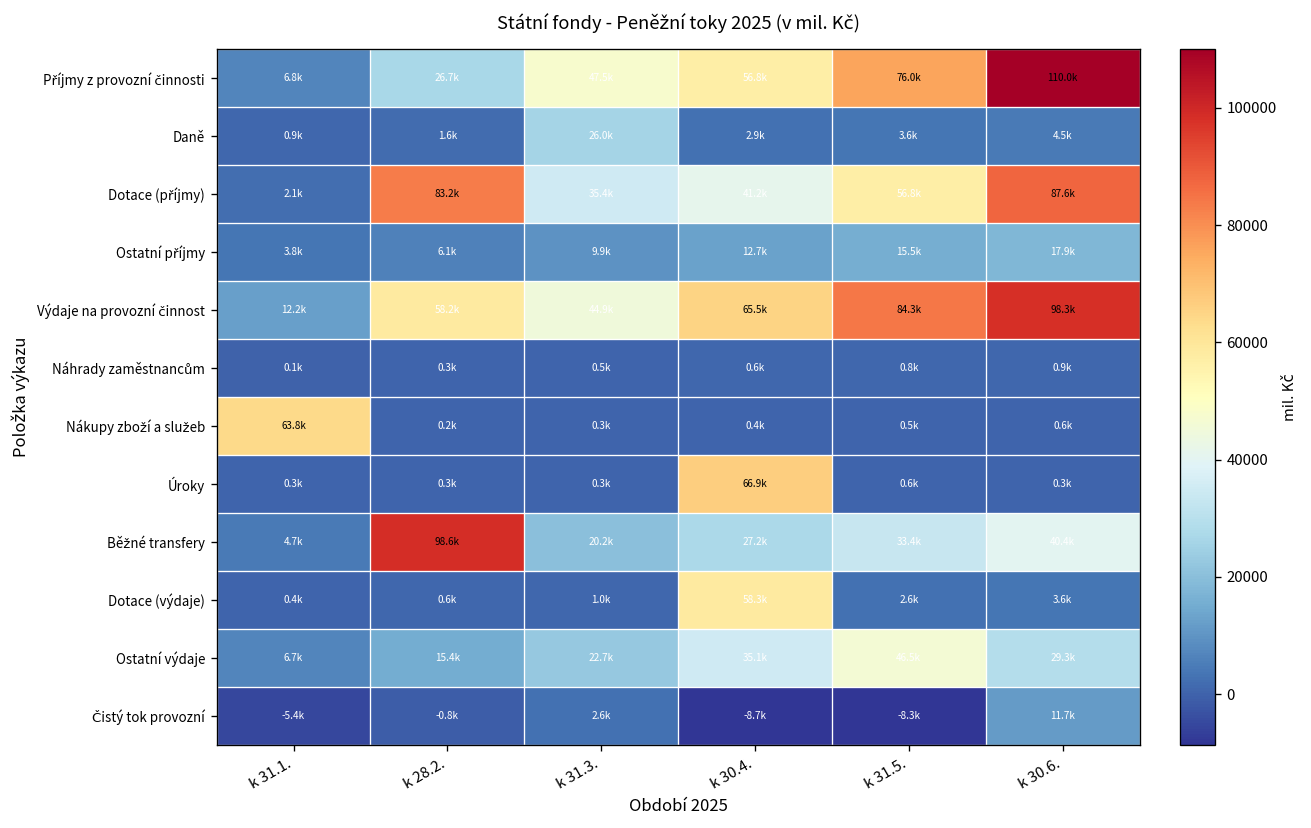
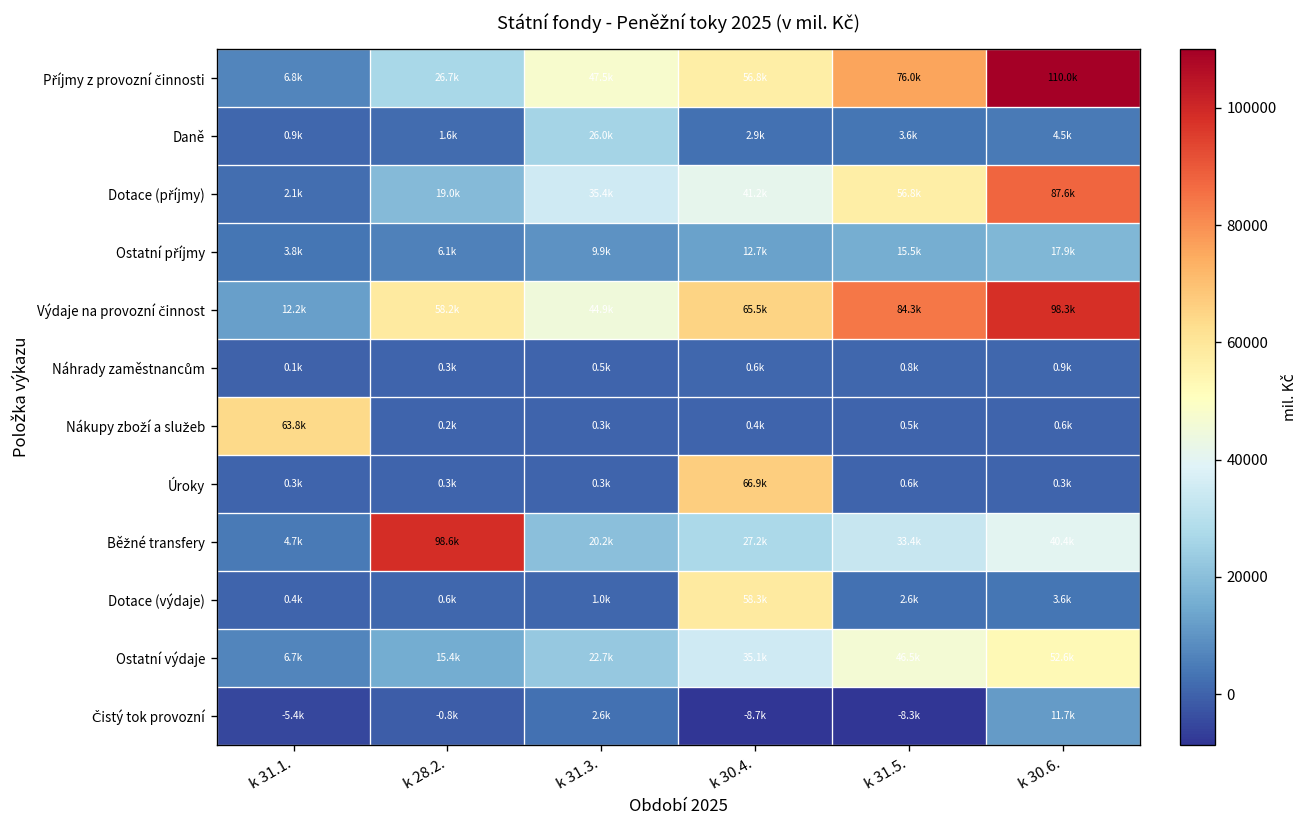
Dotace (příjmy), k 28.2.: 83.2k -> 19.0k
Ostatní výdaje, k 30.6.: 29.3k -> 52.6k
